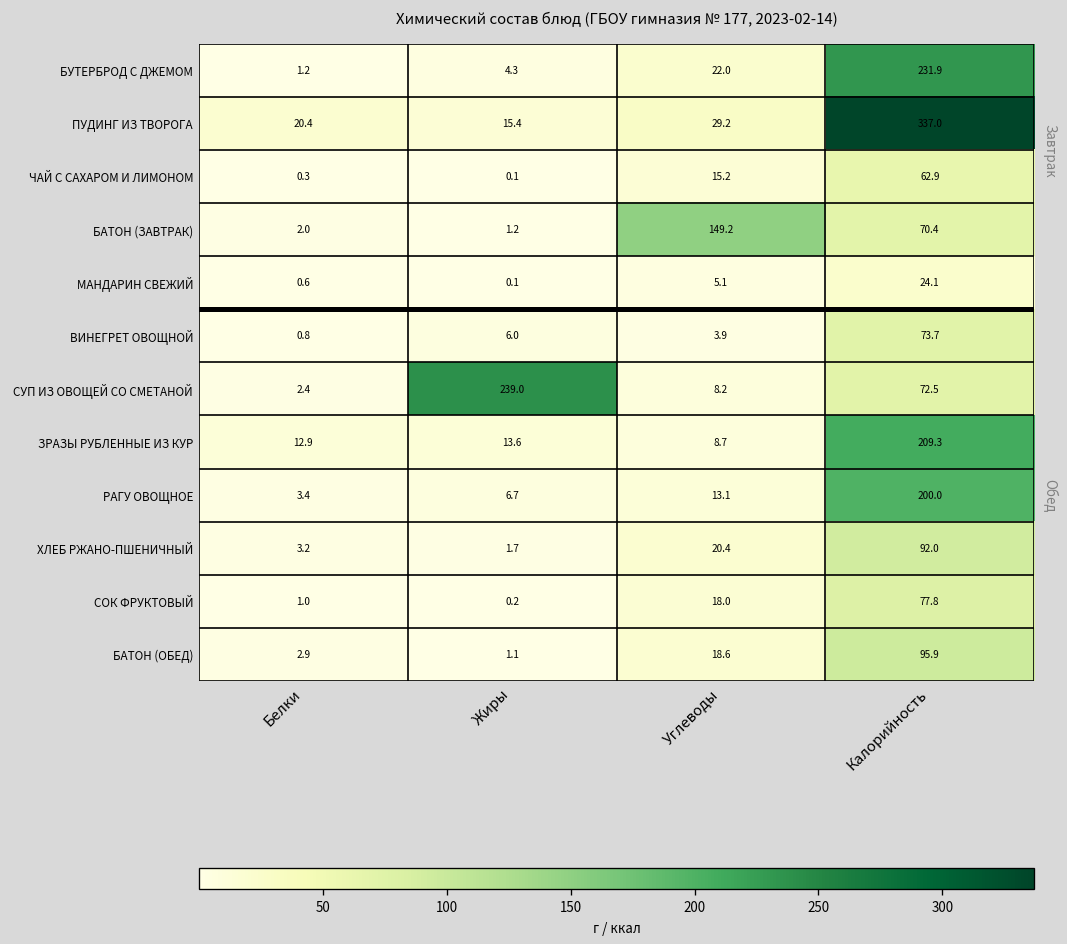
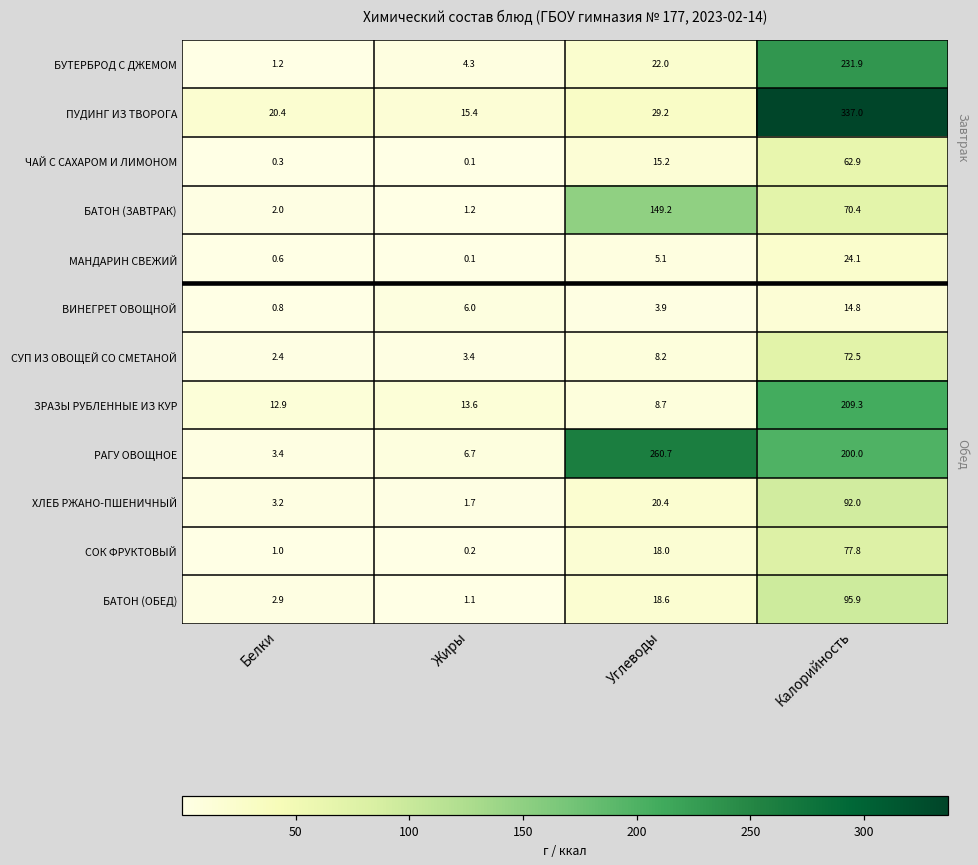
ВИНЕГРЕТ ОВОЩНОЙ, Калорийность: 73.7 -> 14.8
СУП ИЗ ОВОЩЕЙ СО СМЕТАНОЙ, Жиры: 239.0 -> 3.4
РАГУ ОВОЩНОЕ, Углеводы: 13.1 -> 260.7
